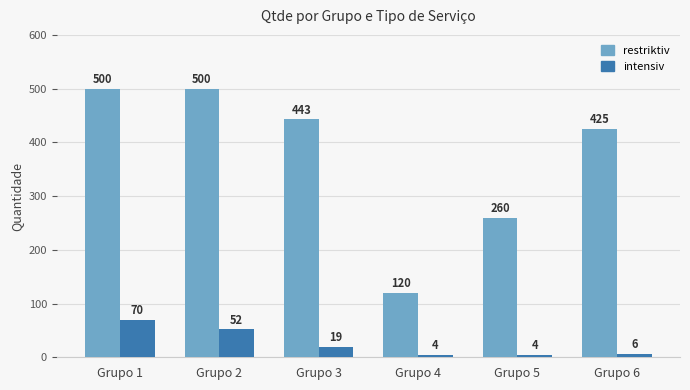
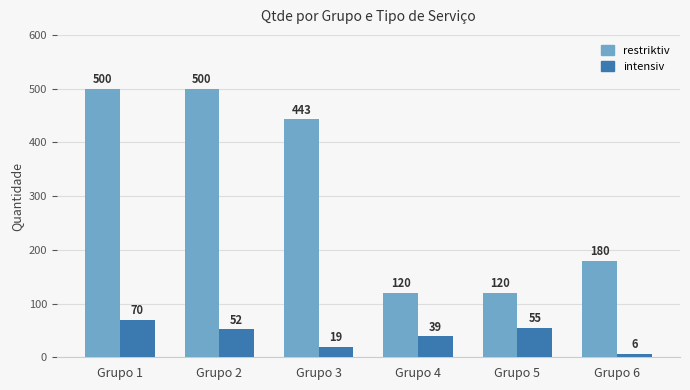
intensiv, Grupo 4: 4 -> 39
restriktiv, Grupo 5: 260 -> 120
intensiv, Grupo 5: 4 -> 55
restriktiv, Grupo 6: 425 -> 180
